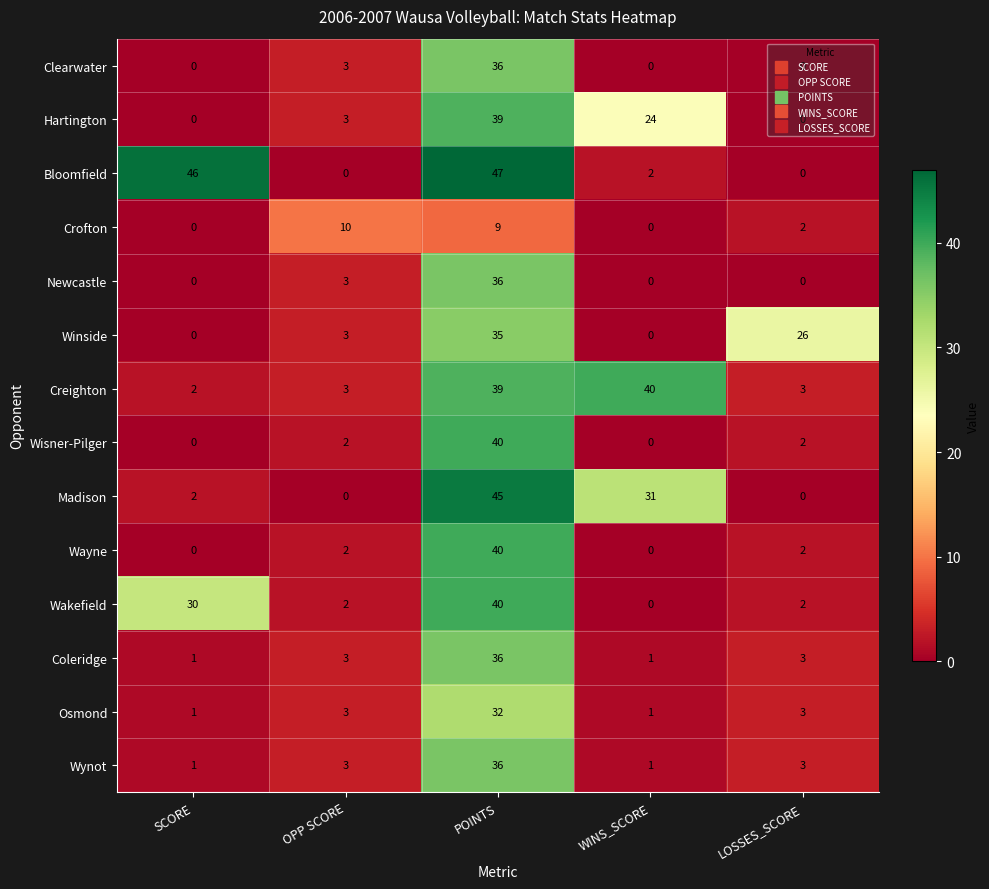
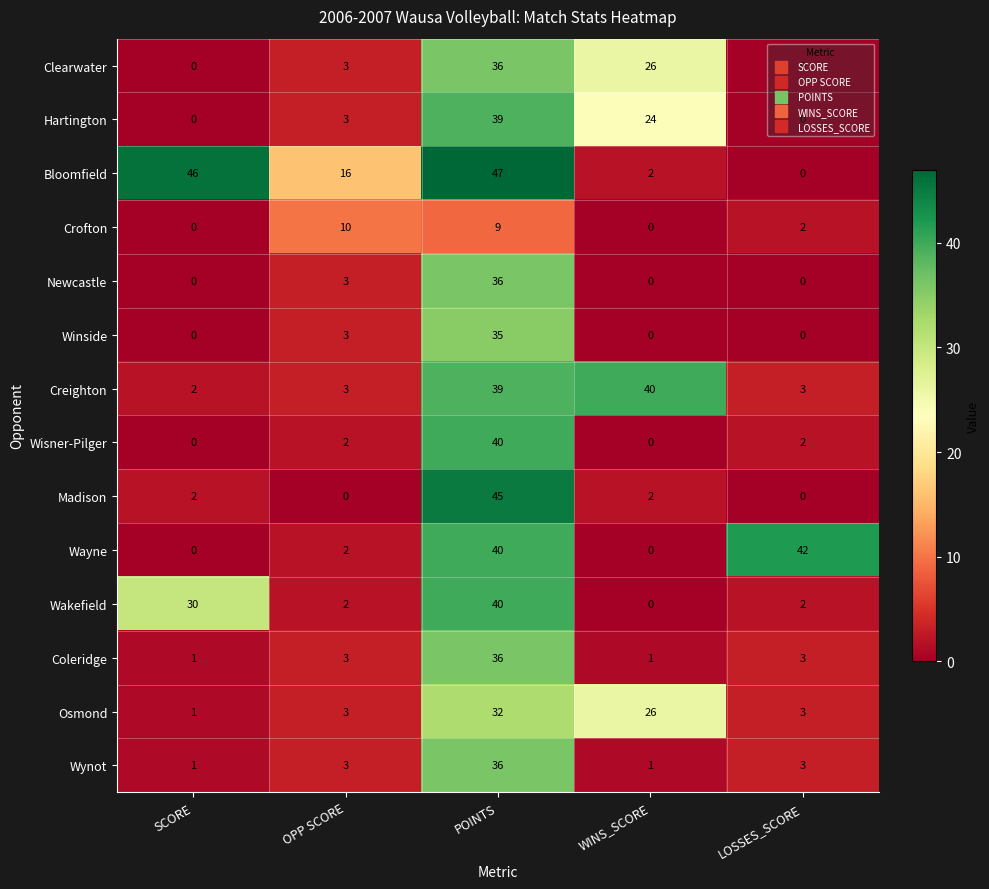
Clearwater, WINS_SCORE: 0 -> 26
Bloomfield, OPP SCORE: 0 -> 16
Winside, LOSSES_SCORE: 26 -> 0
Madison, WINS_SCORE: 31 -> 2
Wayne, LOSSES_SCORE: 2 -> 42
Osmond, WINS_SCORE: 1 -> 26
